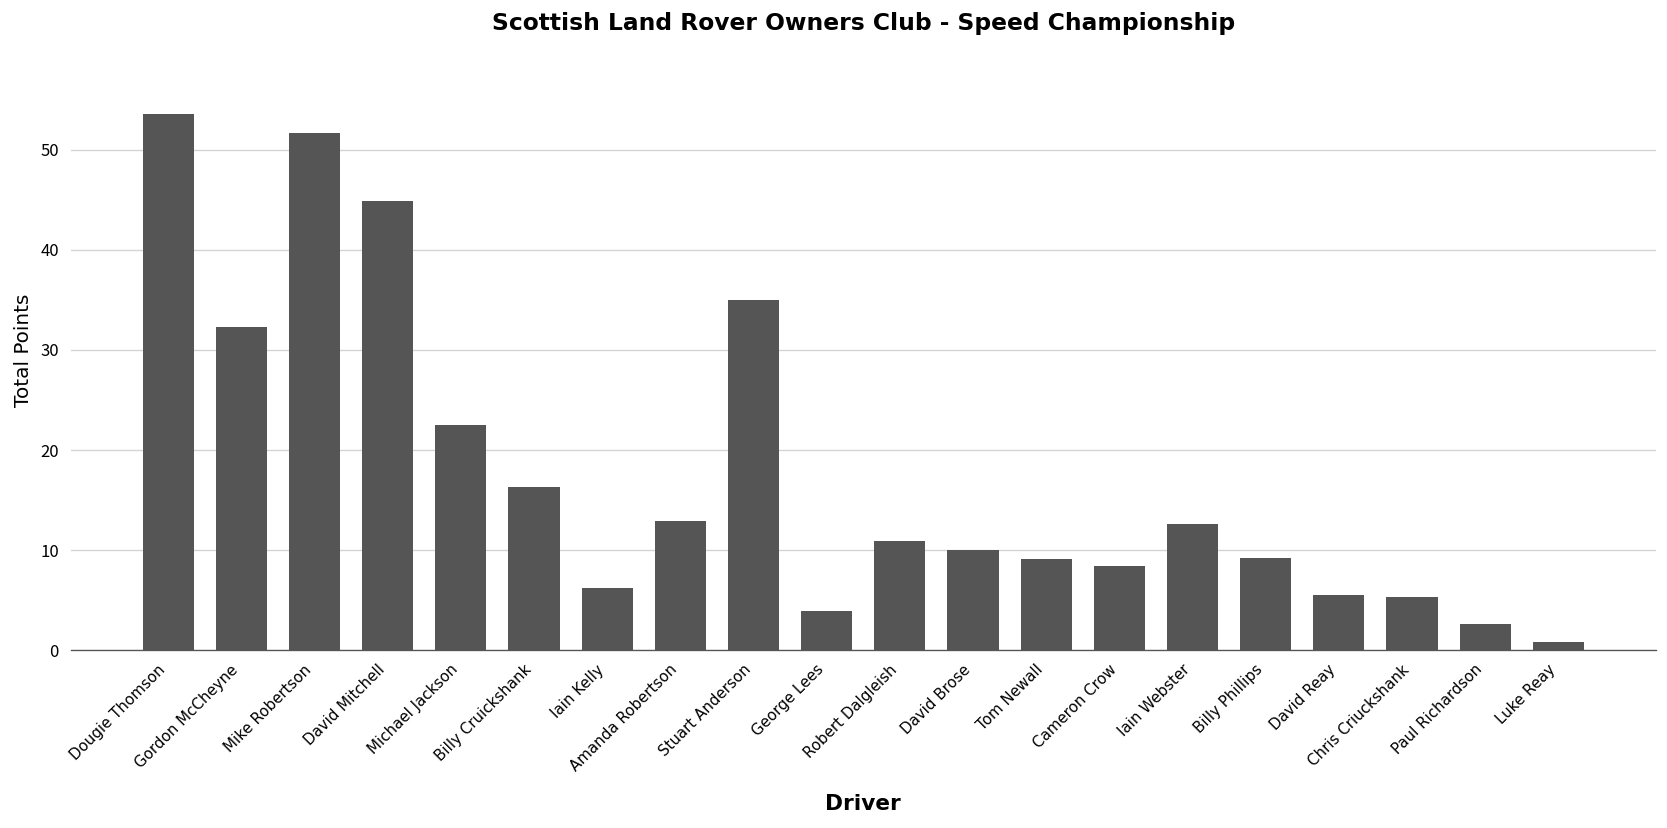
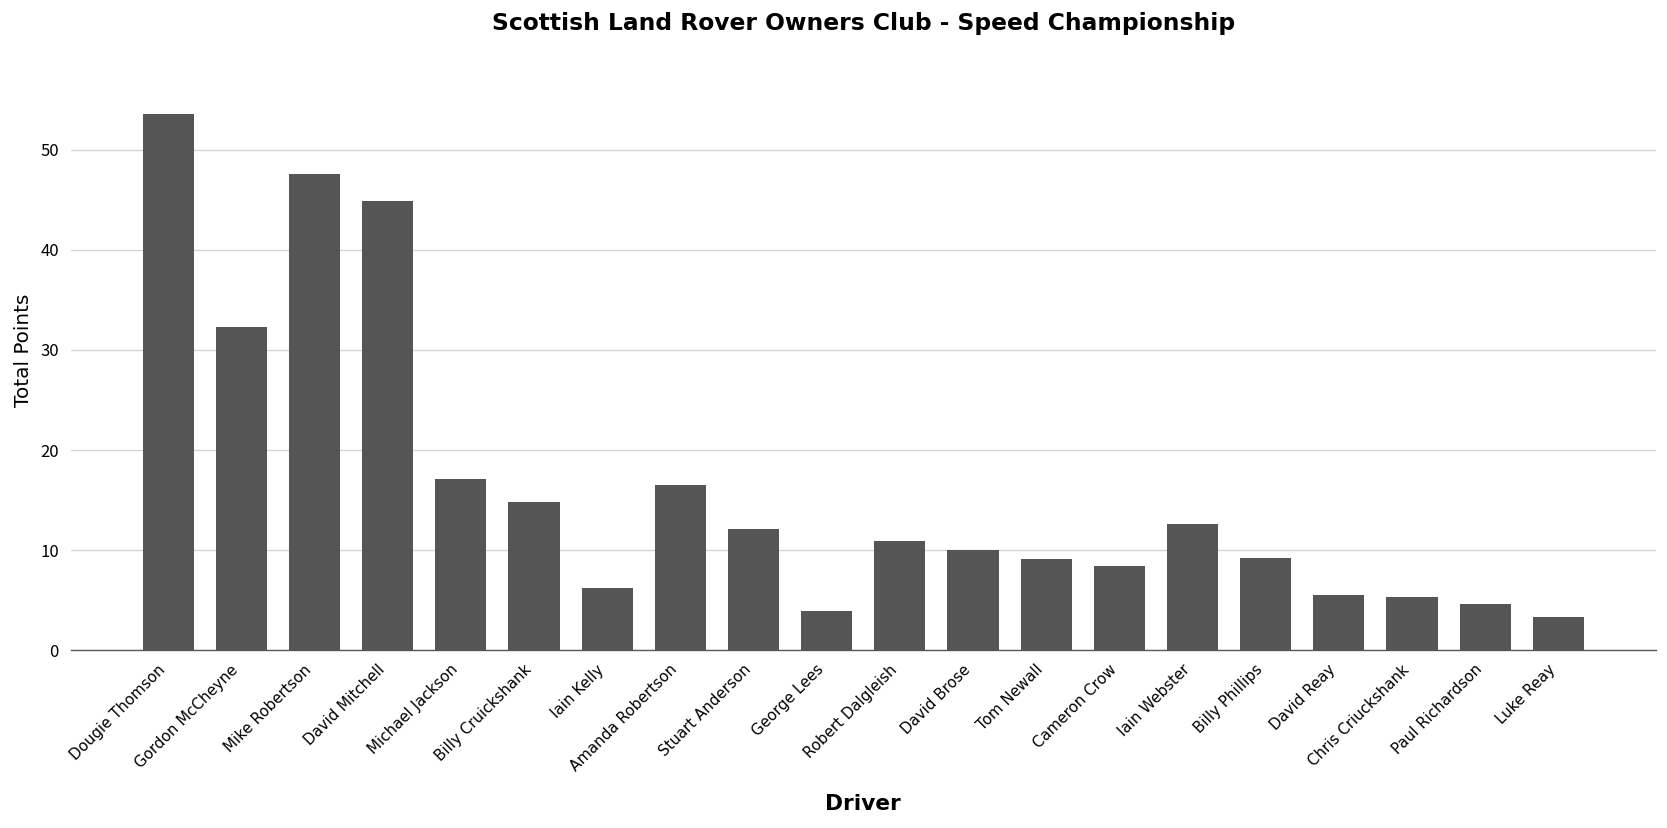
Mike Robertson: 52 -> 48
Michael Jackson: 23 -> 17
Billy Cruickshank: 16 -> 15
Amanda Robertson: 13 -> 16
Stuart Anderson: 35 -> 12
Paul Richardson: 3 -> 5
Luke Reay: 1 -> 3
